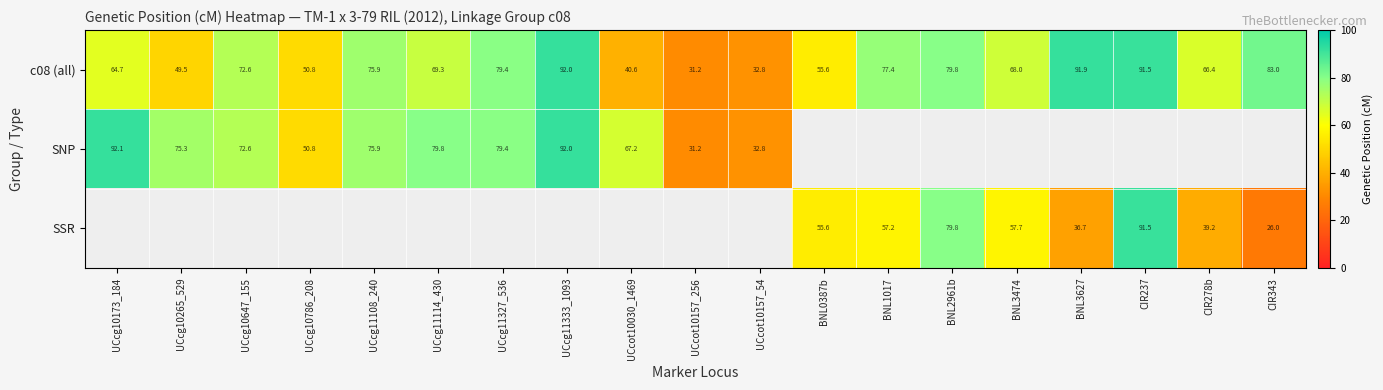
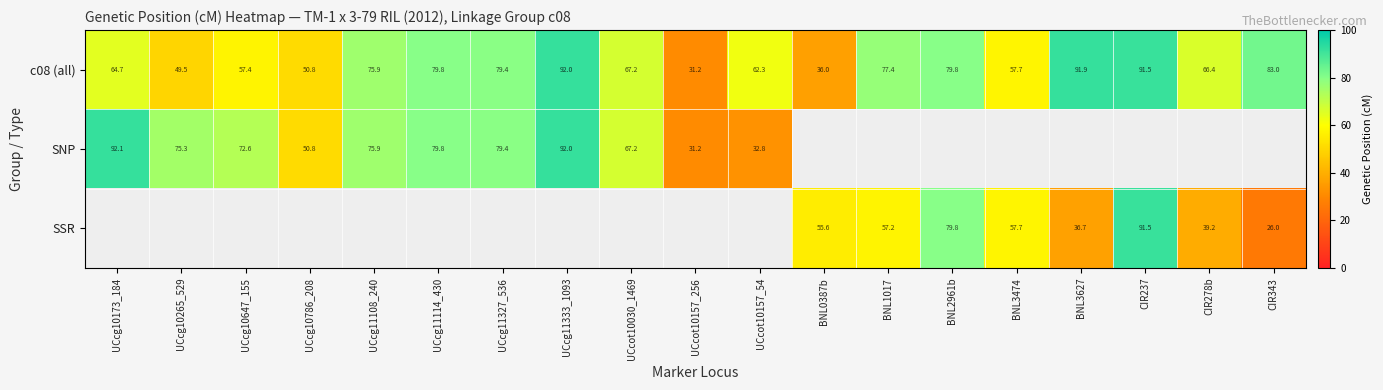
c08 (all), UCcg10647_155: 72.6 -> 57.4
c08 (all), UCcg11114_430: 69.3 -> 79.8
c08 (all), UCcot10030_1469: 40.6 -> 67.2
c08 (all), UCcot10157_54: 32.8 -> 62.3
c08 (all), BNL0387b: 55.6 -> 36.0
c08 (all), BNL3474: 68.0 -> 57.7
